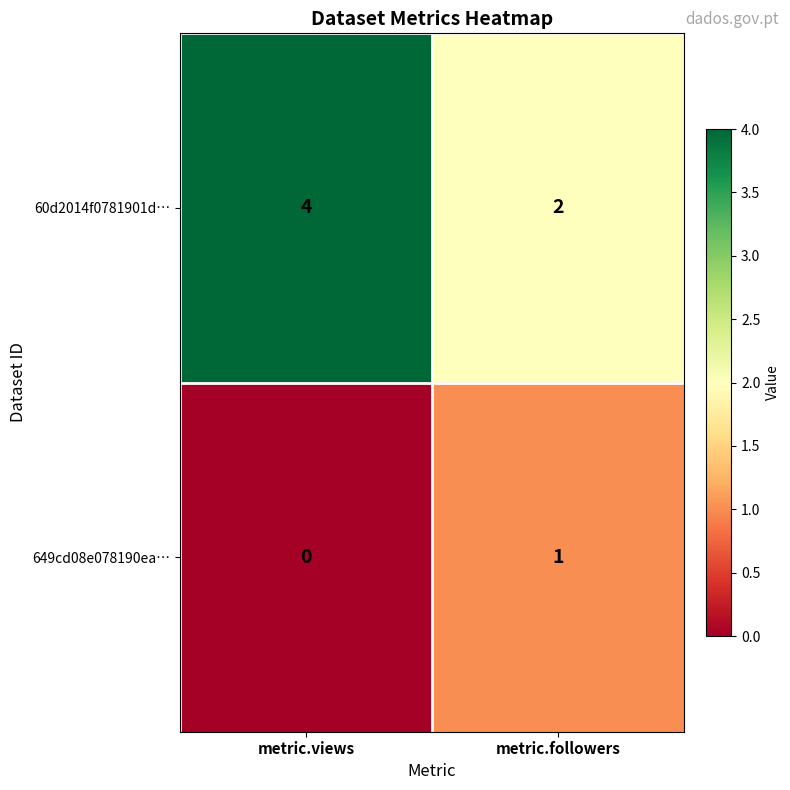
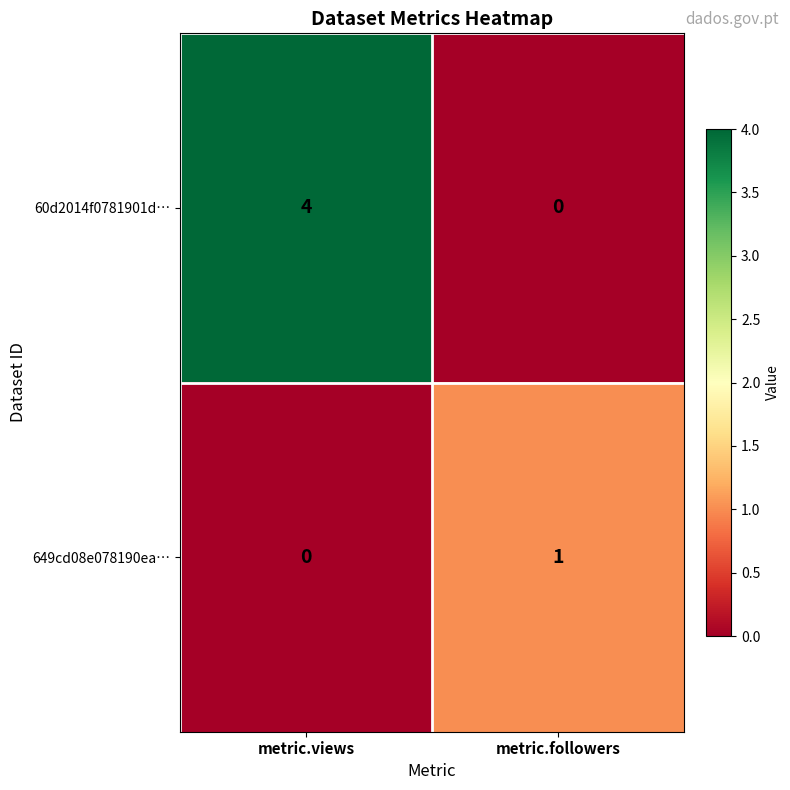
60d2014f0781901d…, metric.followers: 2 -> 0
